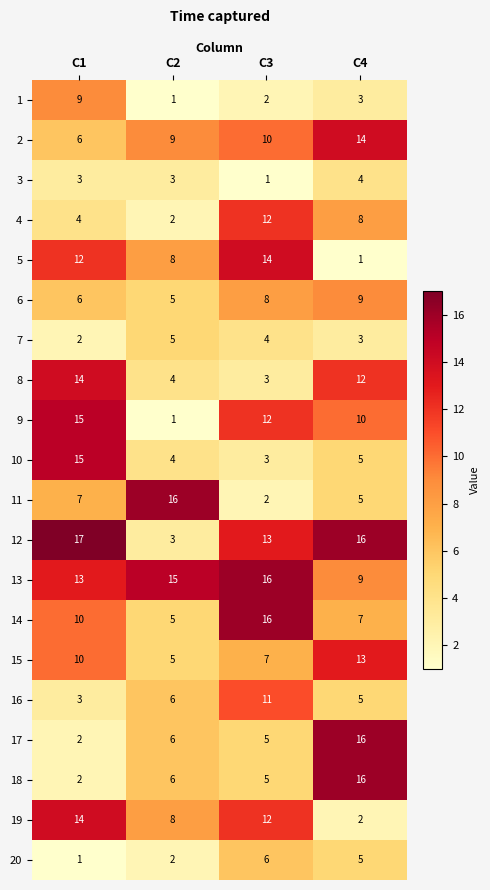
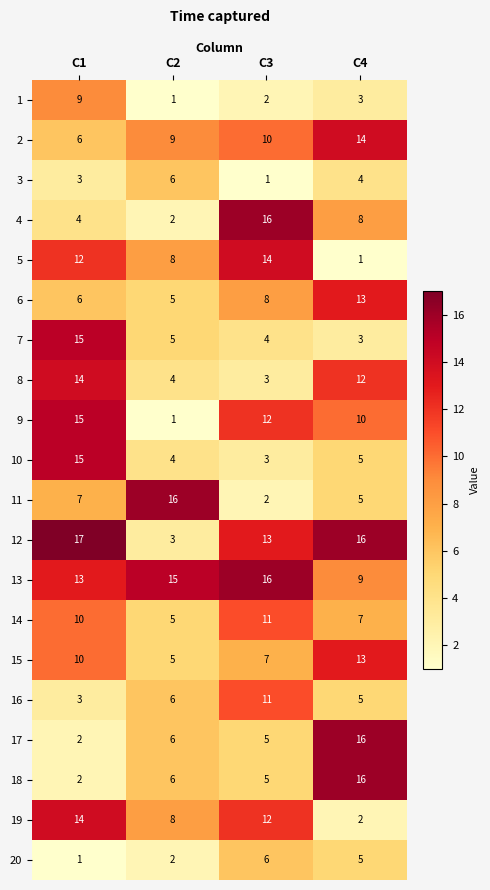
3, C2: 3 -> 6
4, C3: 12 -> 16
6, C4: 9 -> 13
7, C1: 2 -> 15
14, C3: 16 -> 11
